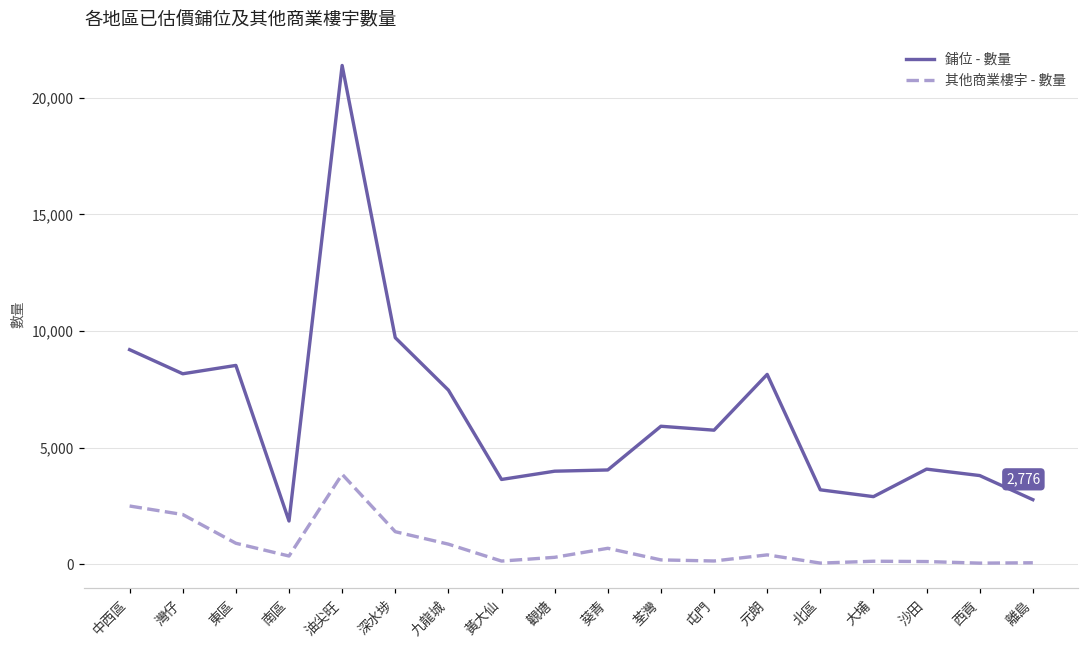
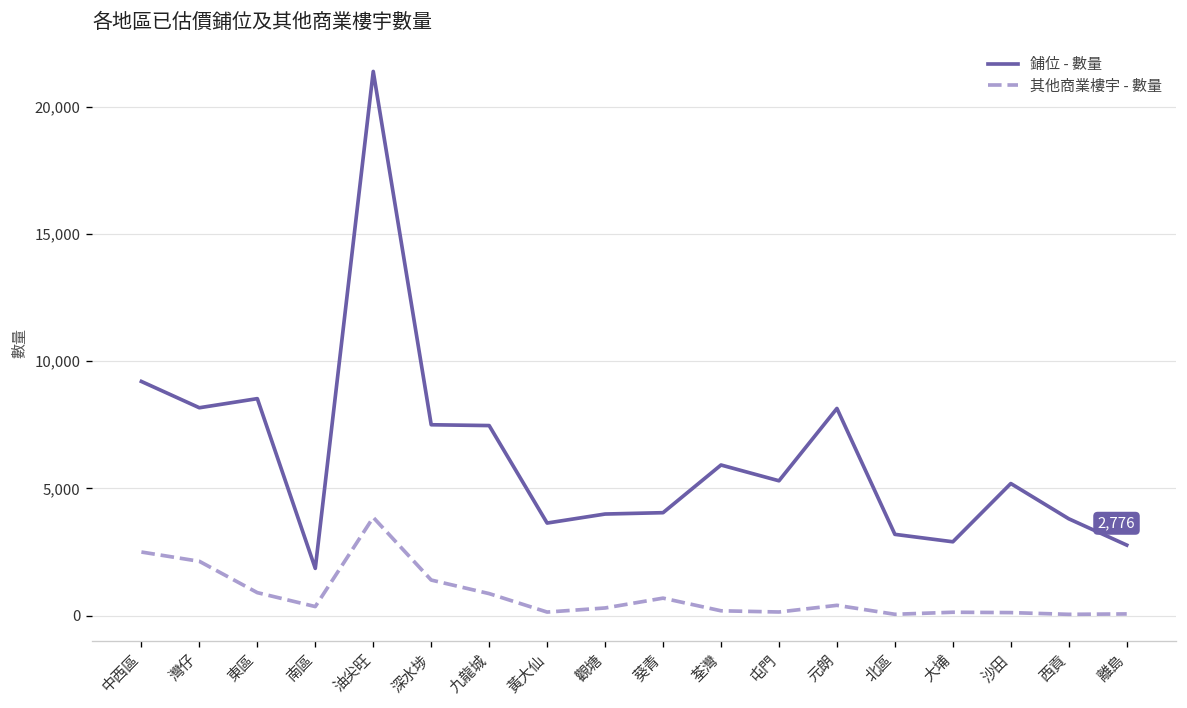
鋪位 - 數量, 深水埗: 9,700 -> 7,500
鋪位 - 數量, 屯門: 5,800 -> 5,300
鋪位 - 數量, 沙田: 4,100 -> 5,200
